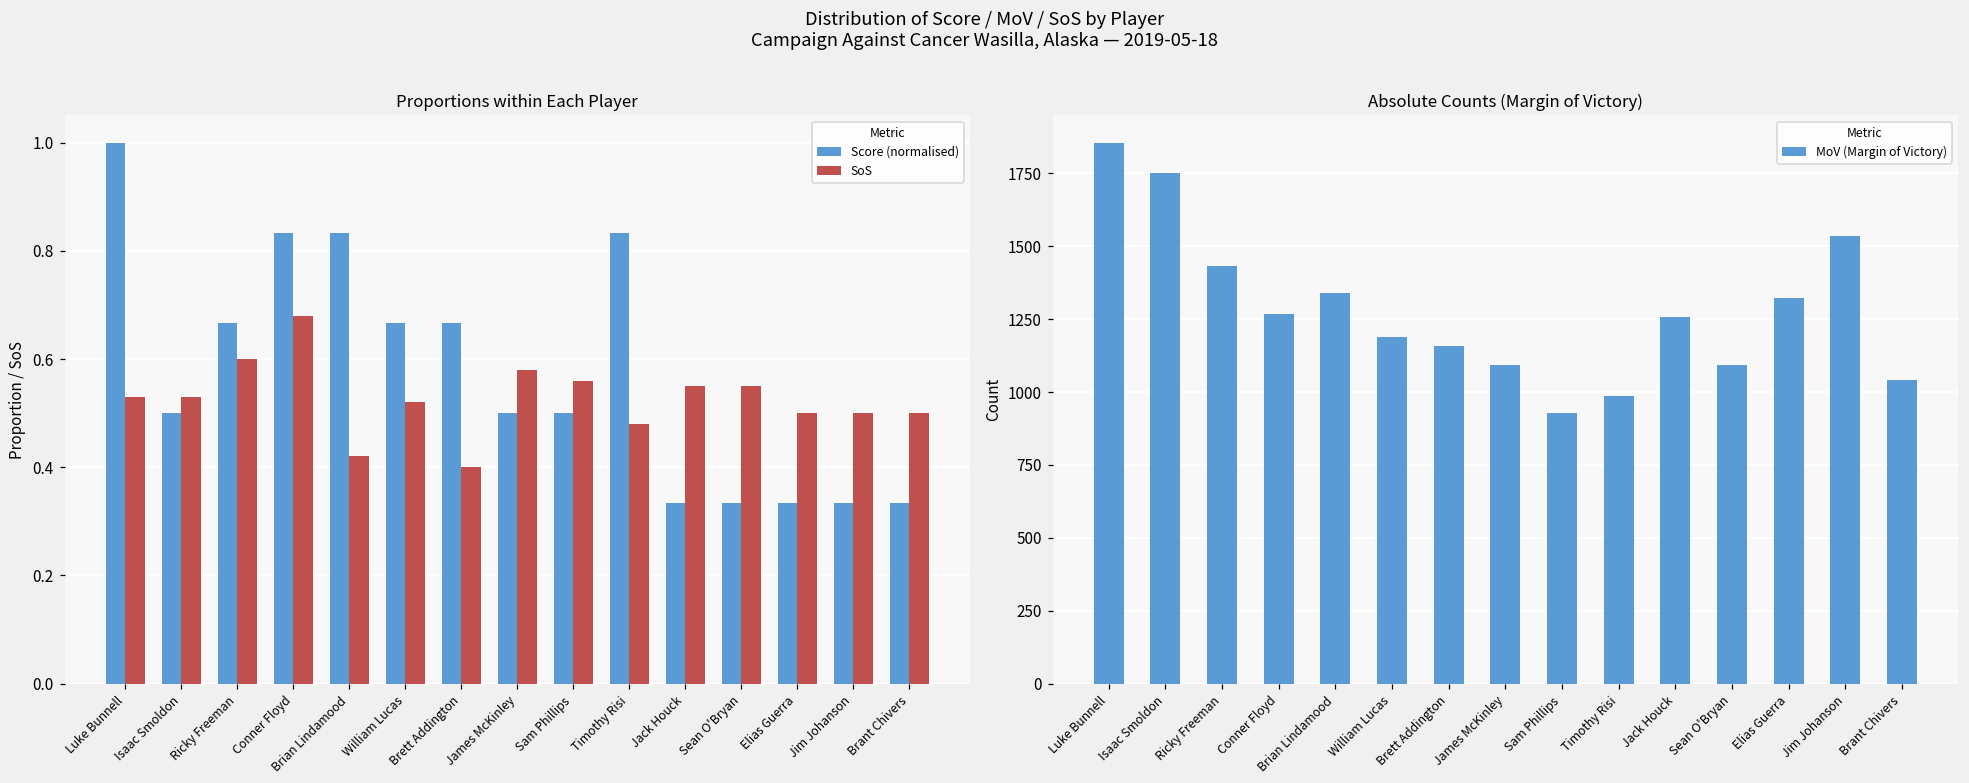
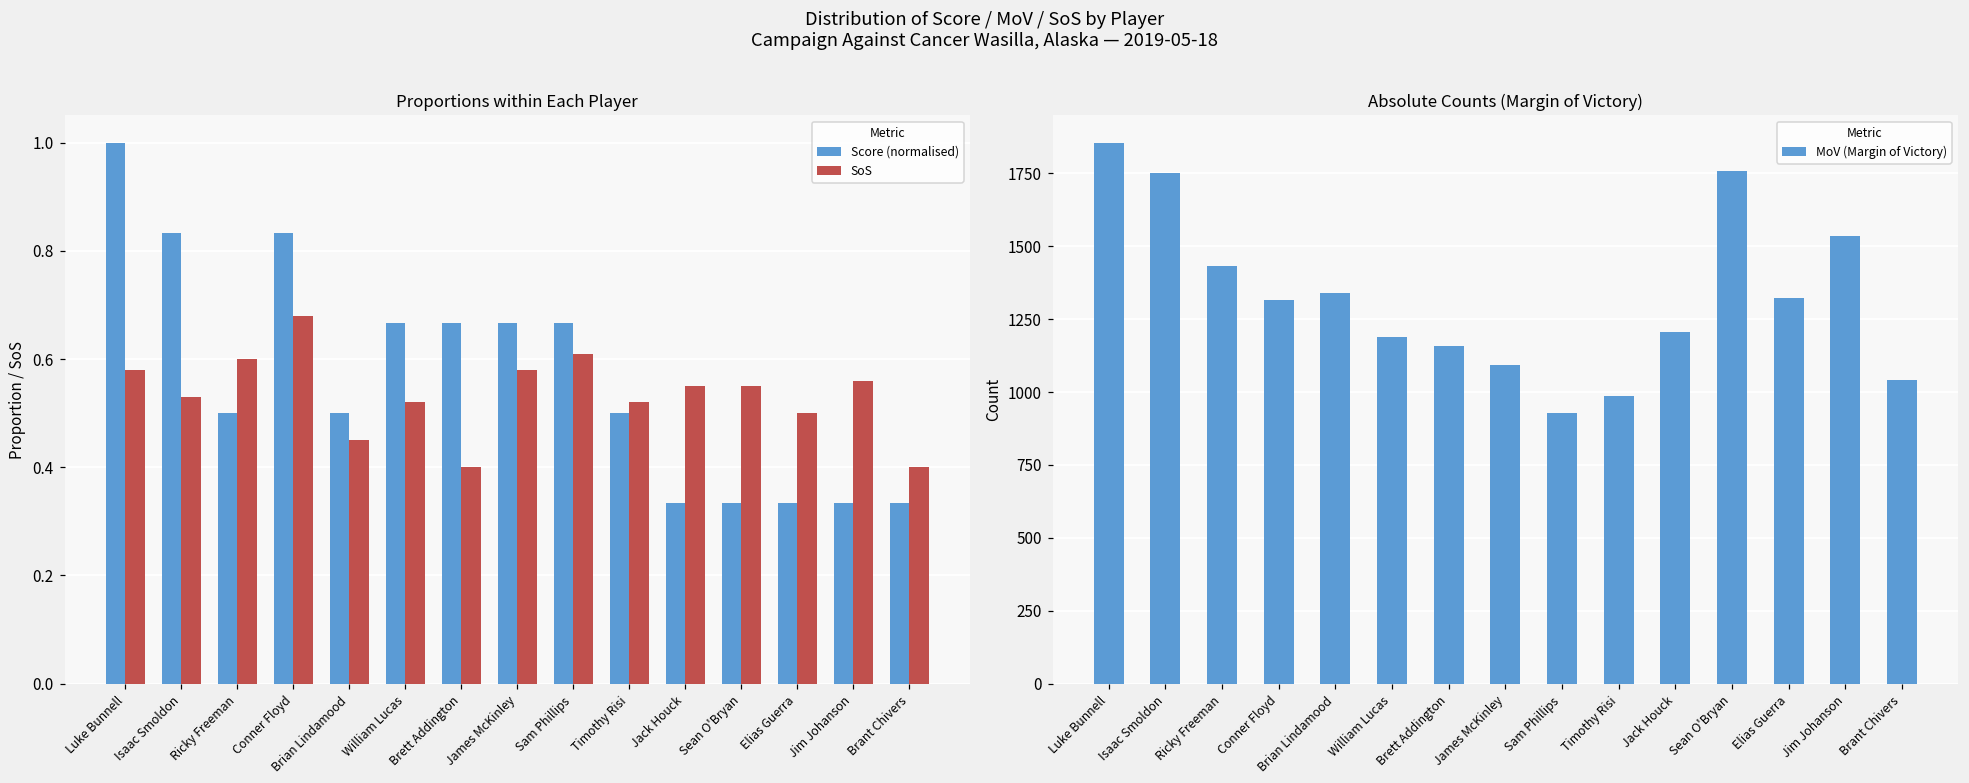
Proportions within Each Player, SoS, Luke Bunnell: 0.53 -> 0.58
Proportions within Each Player, Score (normalised), Isaac Smoldon: 0.50 -> 0.83
Proportions within Each Player, Score (normalised), Ricky Freeman: 0.67 -> 0.50
Proportions within Each Player, Score (normalised), Brian Lindamood: 0.83 -> 0.50
Proportions within Each Player, SoS, Brian Lindamood: 0.42 -> 0.45
Proportions within Each Player, Score (normalised), James McKinley: 0.50 -> 0.67
Proportions within Each Player, Score (normalised), Sam Phillips: 0.50 -> 0.67
Proportions within Each Player, SoS, Sam Phillips: 0.56 -> 0.61
Proportions within Each Player, Score (normalised), Timothy Risi: 0.83 -> 0.50
Proportions within Each Player, SoS, Timothy Risi: 0.48 -> 0.52
Proportions within Each Player, SoS, Jim Johanson: 0.50 -> 0.56
Proportions within Each Player, SoS, Brant Chivers: 0.5 -> 0.4
Absolute Counts (Margin of Victory), Conner Floyd: 1270 -> 1320
Absolute Counts (Margin of Victory), Jack Houck: 1260 -> 1210
Absolute Counts (Margin of Victory), Sean O'Bryan: 1090 -> 1760
